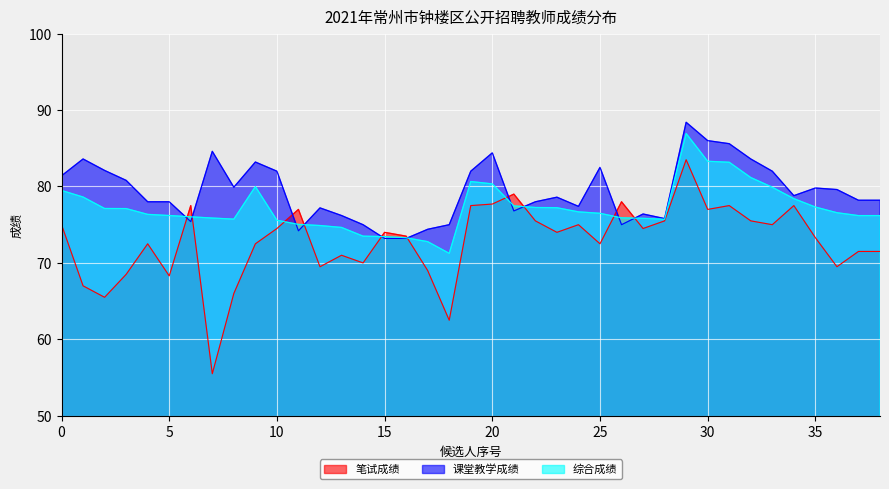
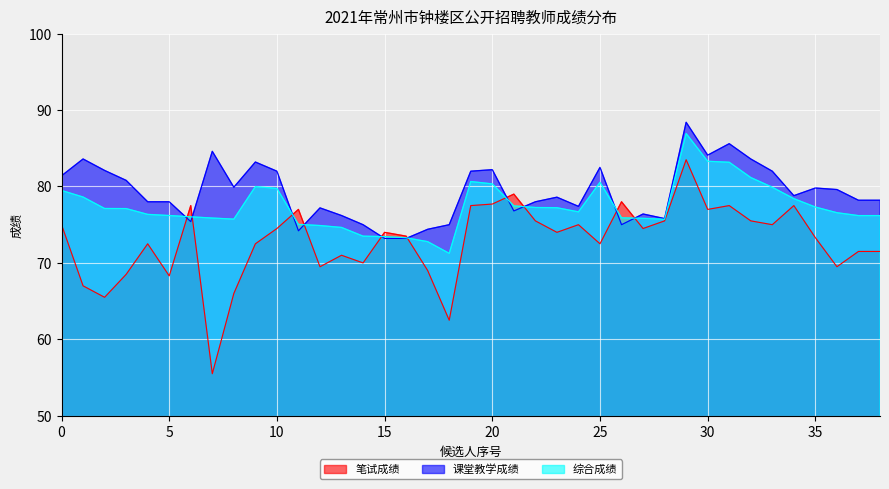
综合成绩, 10: 76 -> 80
课堂教学成绩, 20: 84 -> 82
综合成绩, 25: 76 -> 81
课堂教学成绩, 30: 86 -> 84
